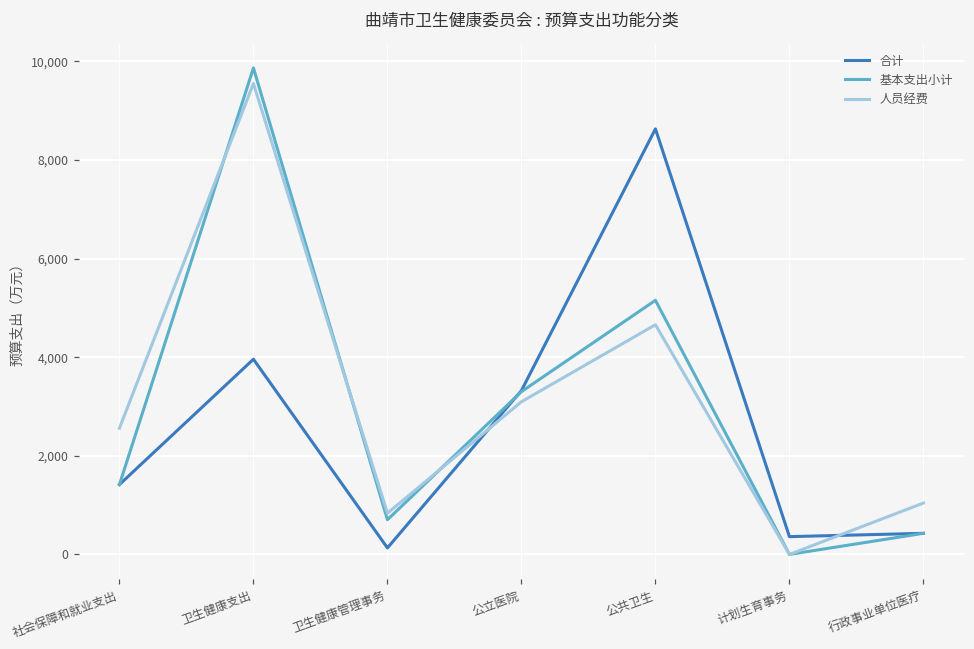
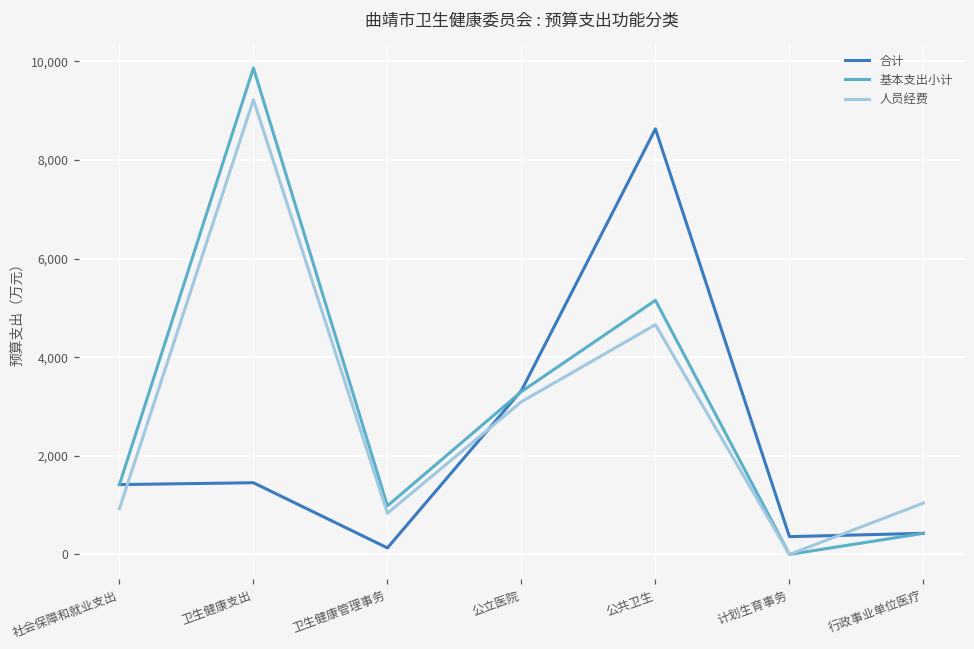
人员经费, 社会保障和就业支出: 2,600 -> 900
合计, 卫生健康支出: 4,000 -> 1,500
人员经费, 卫生健康支出: 9,600 -> 9,200
基本支出小计, 卫生健康管理事务: 700 -> 1,000
